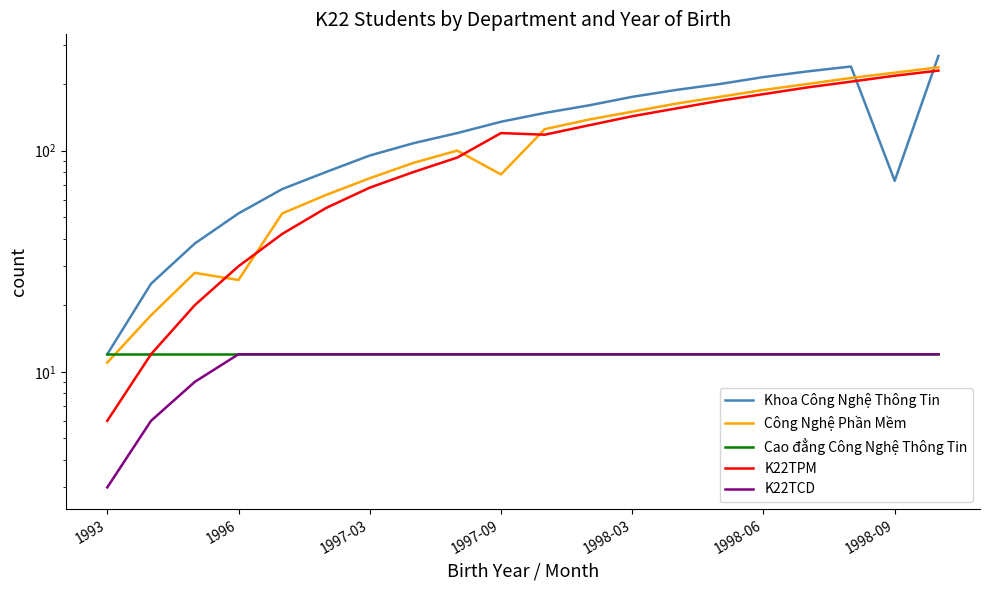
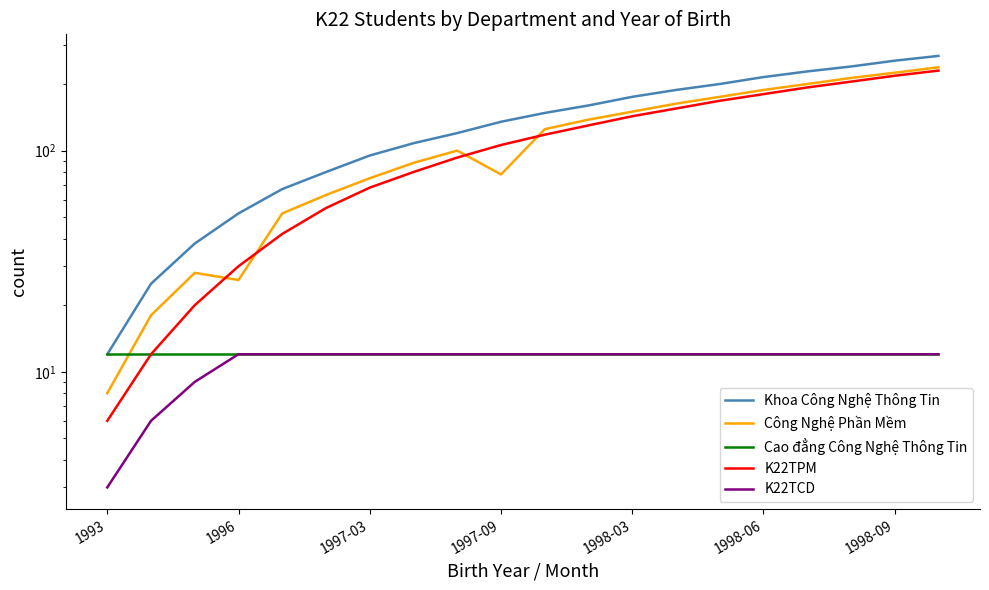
Công Nghệ Phần Mềm, 1993: 11 -> 8
K22TPM, 1997-09: 120 -> 110
Khoa Công Nghệ Thông Tin, 1998-09: 73 -> 260
